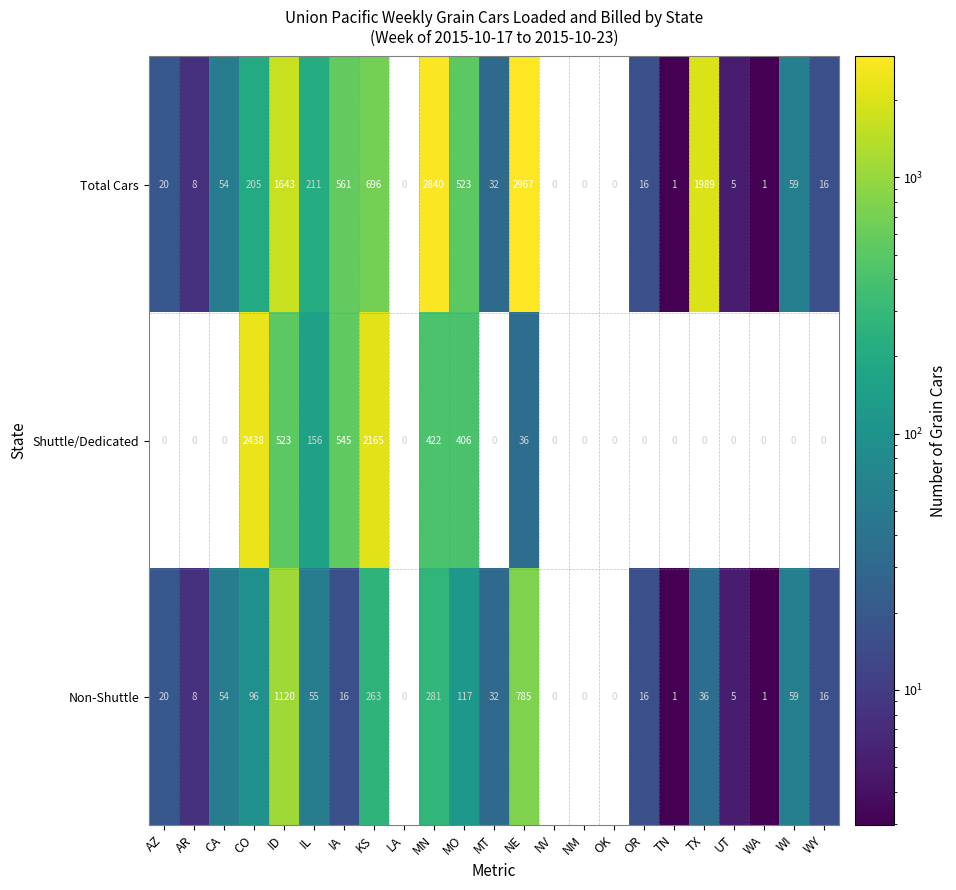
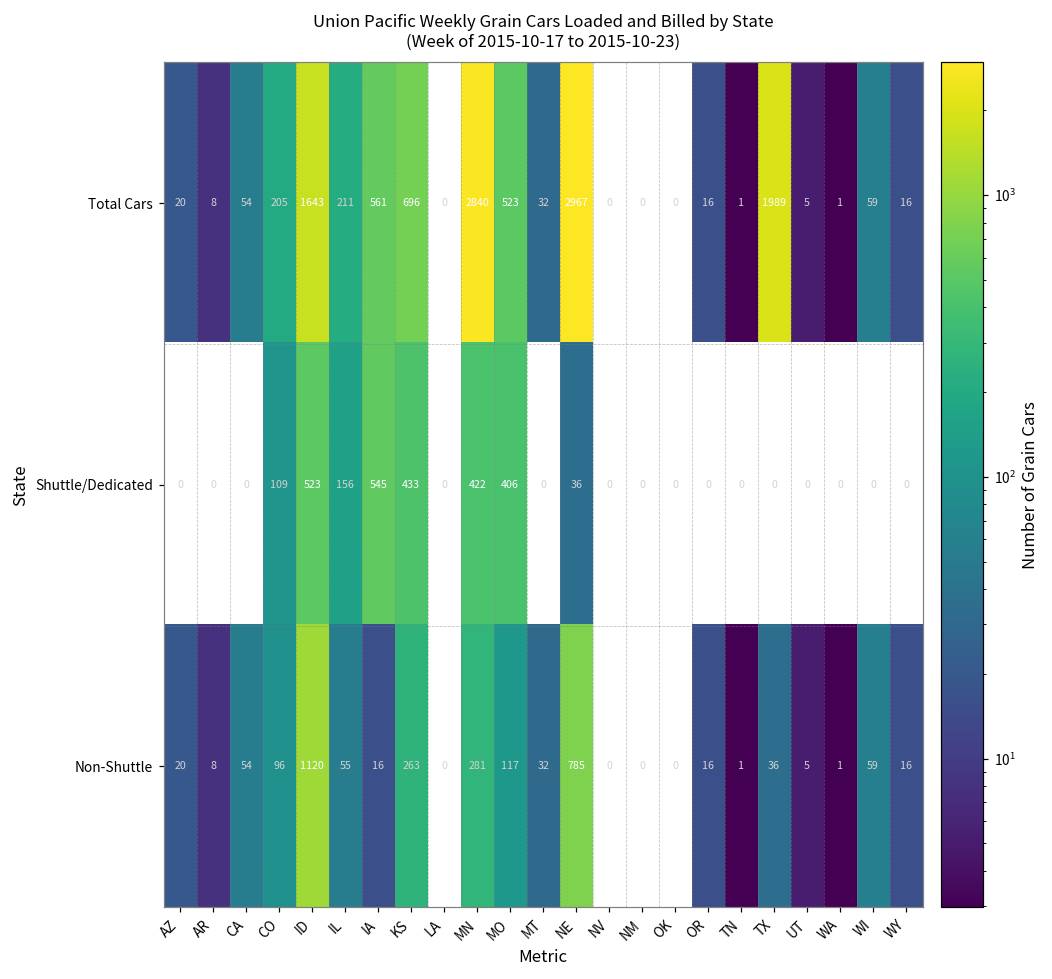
Shuttle/Dedicated, CO: 2438 -> 109
Shuttle/Dedicated, KS: 2165 -> 433
